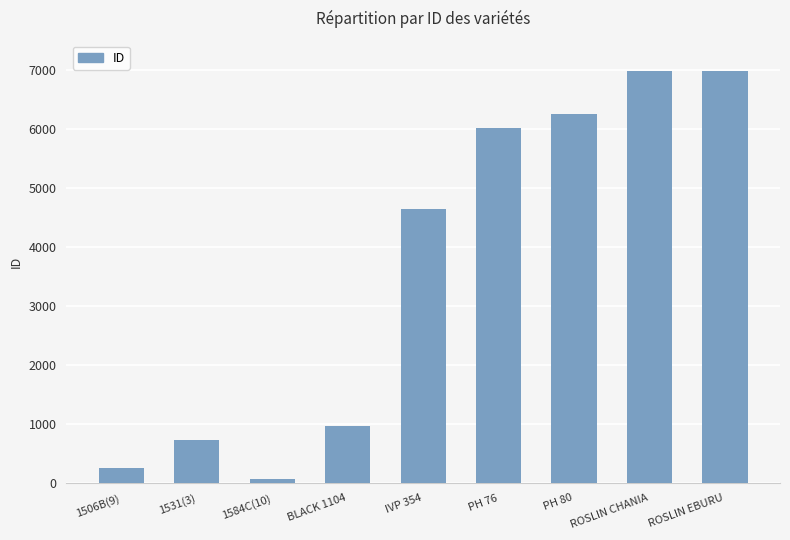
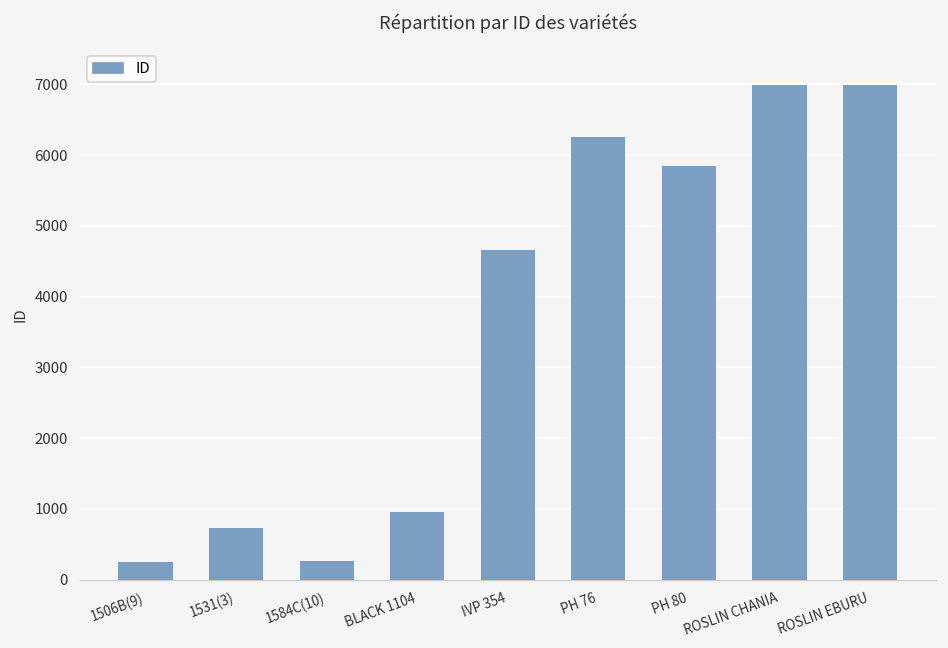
1584C(10): 100 -> 300
PH 76: 6000 -> 6300
PH 80: 6300 -> 5900
